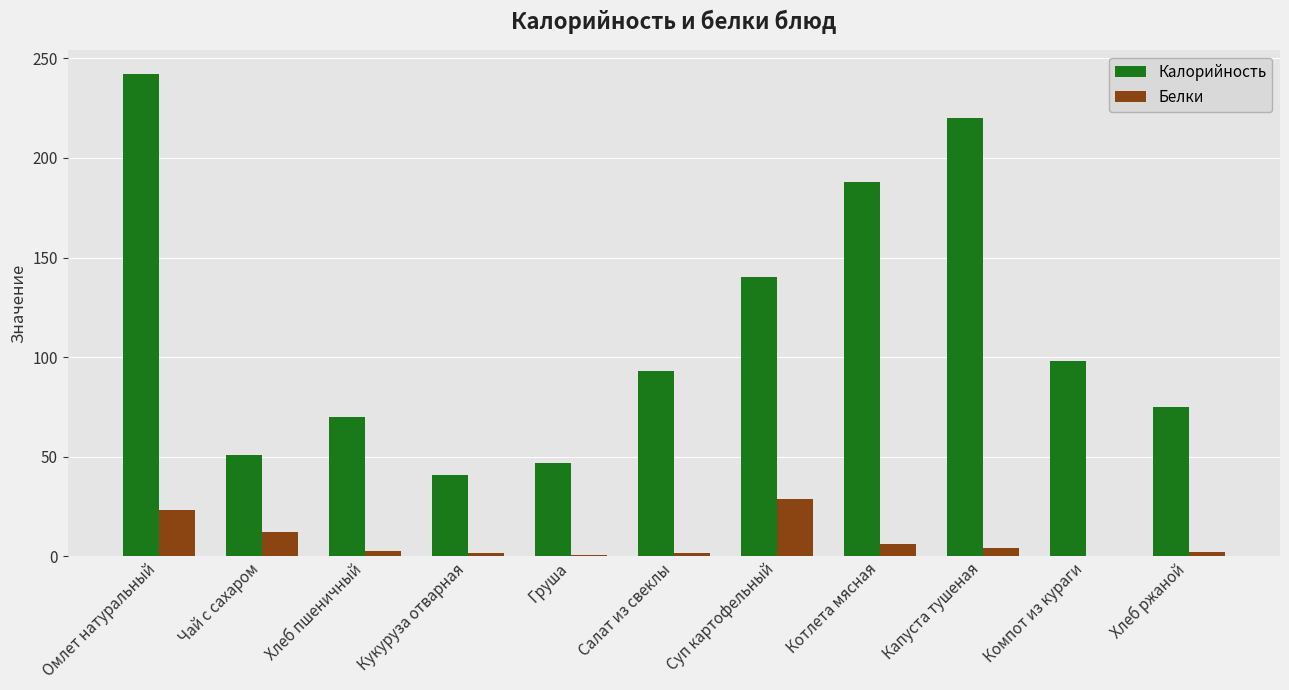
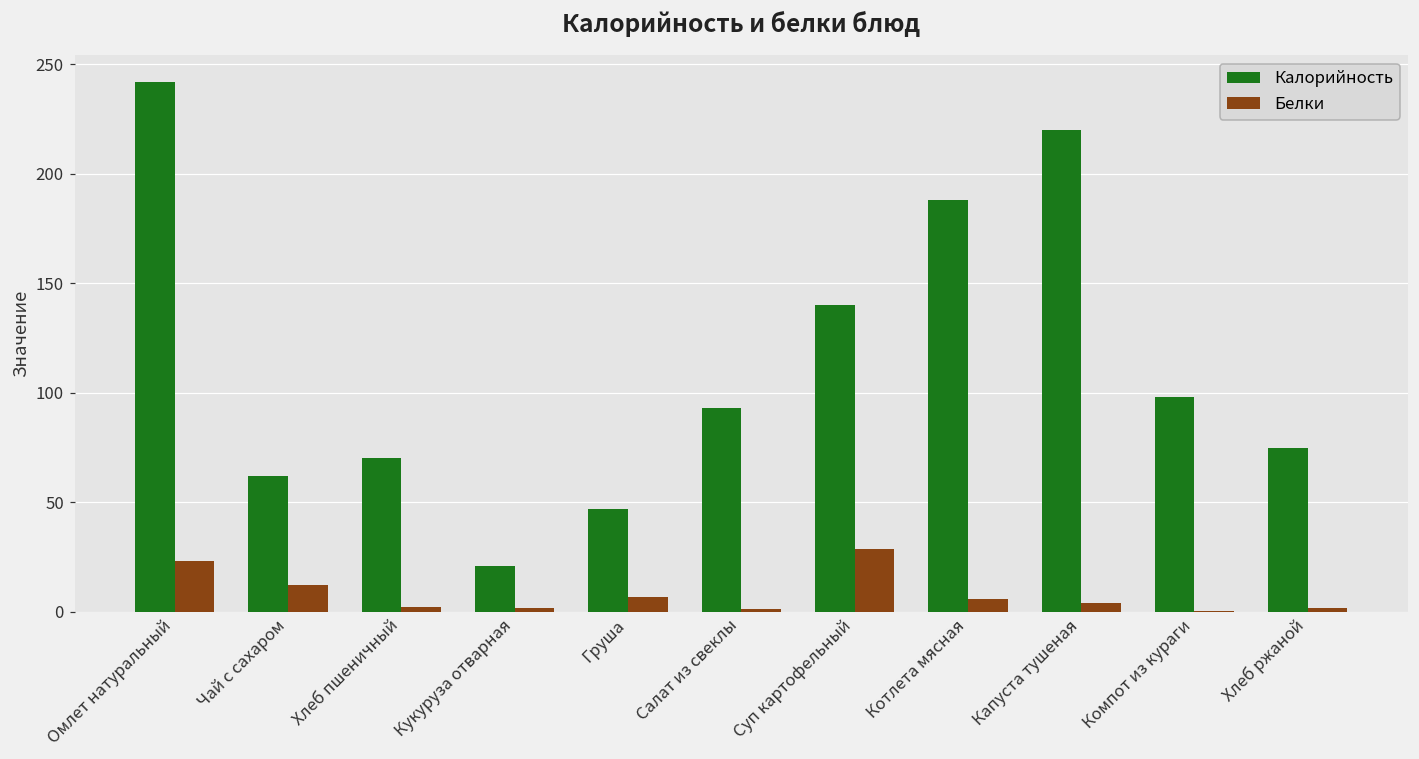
Калорийность, Чай с сахаром: 51 -> 62
Калорийность, Кукуруза отварная: 41 -> 21
Белки, Груша: 0 -> 7
